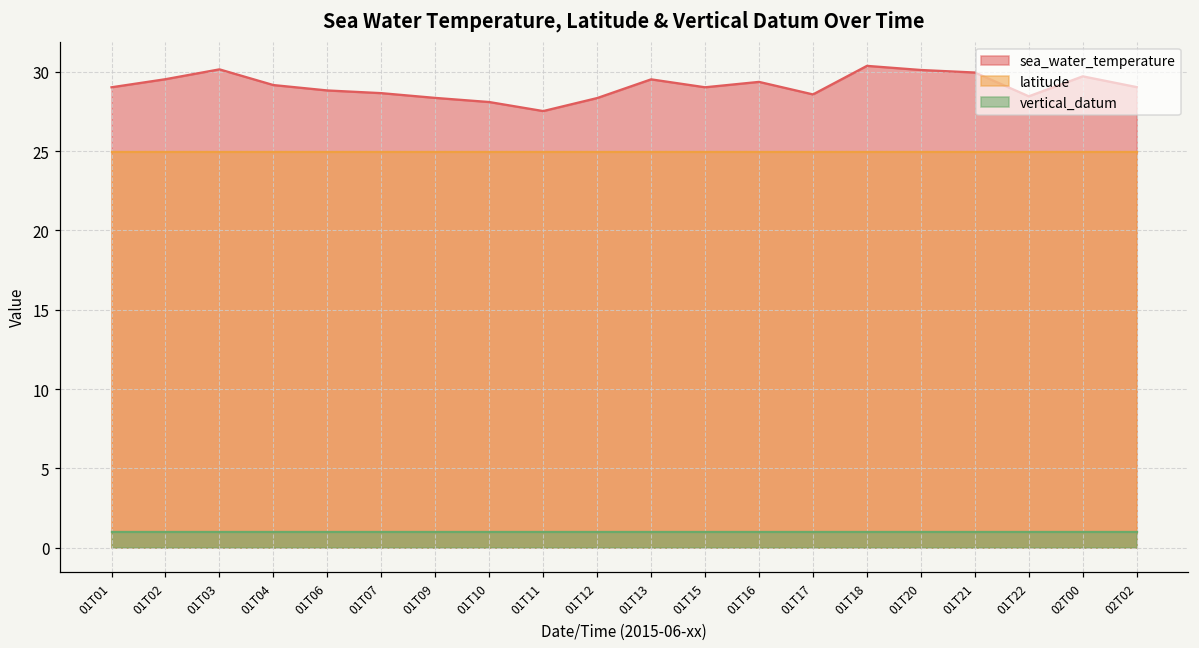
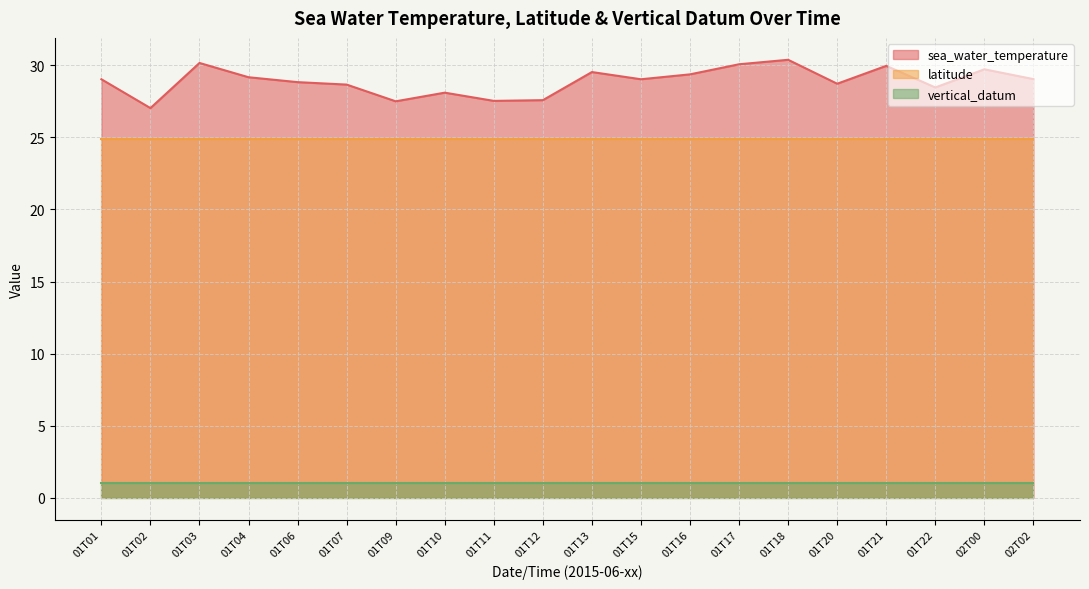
sea_water_temperature, 01T02: 29.5 -> 27.0
sea_water_temperature, 01T09: 28.4 -> 27.5
sea_water_temperature, 01T12: 28.4 -> 27.6
sea_water_temperature, 01T17: 28.6 -> 30.1
sea_water_temperature, 01T20: 30.1 -> 28.7
